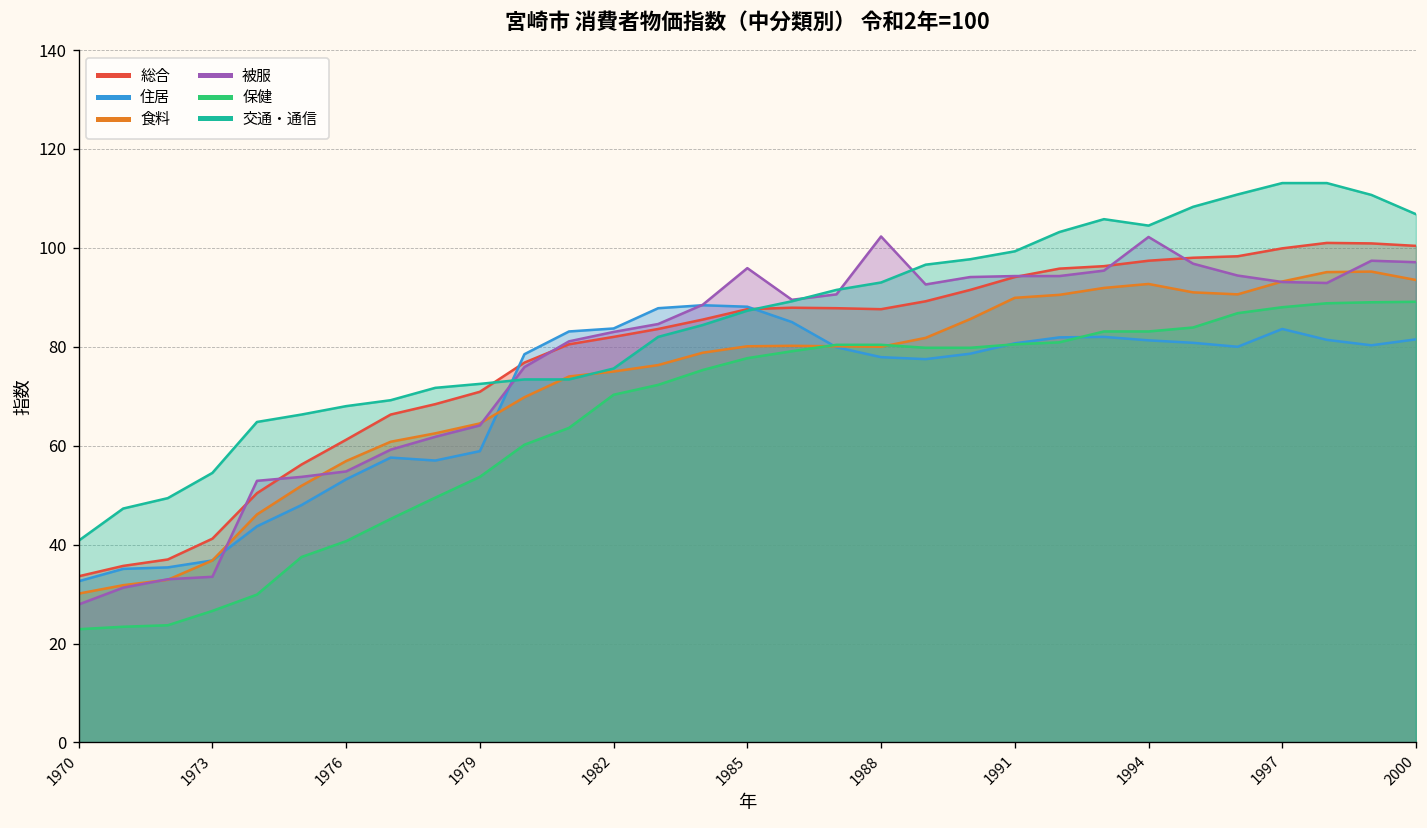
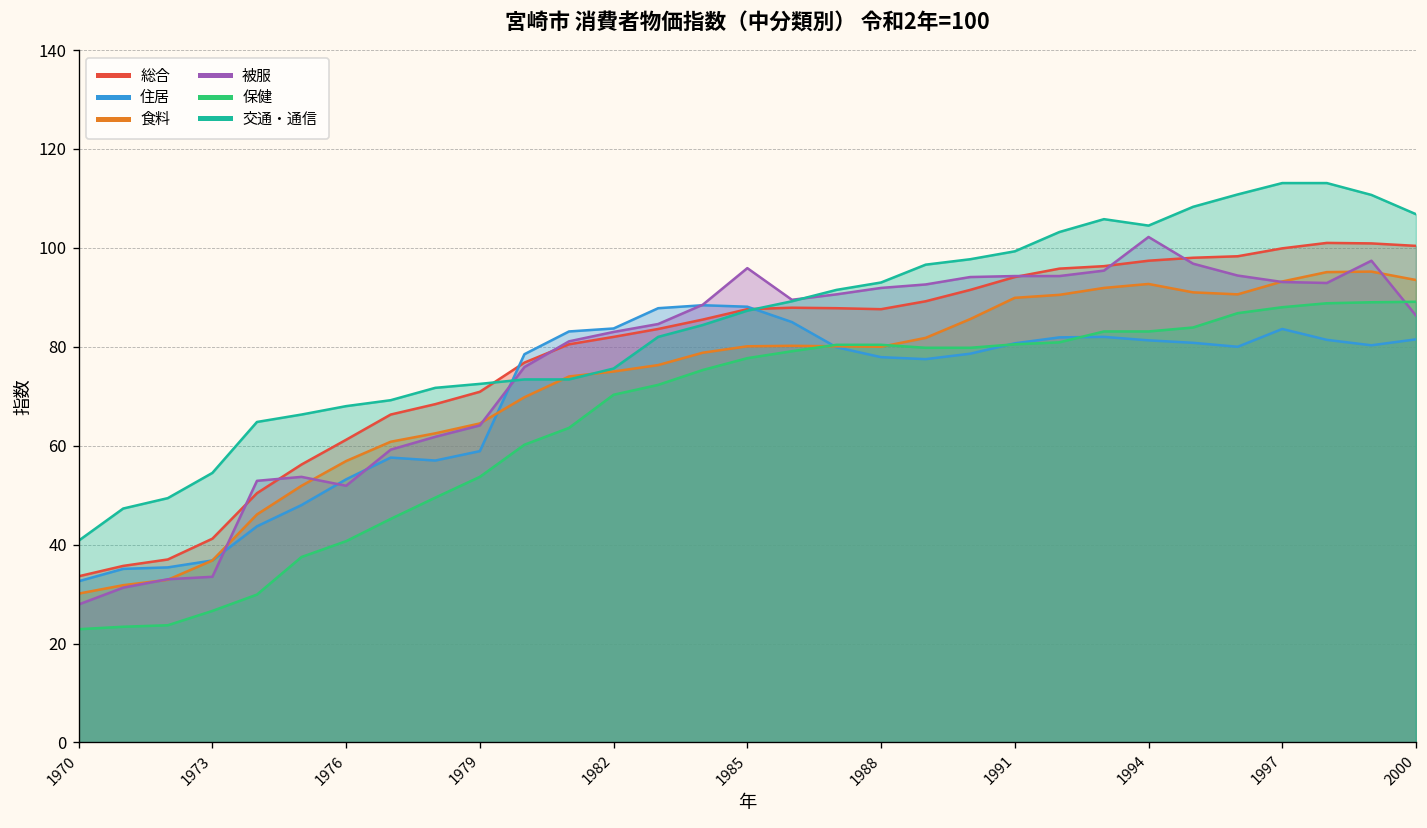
被服, 1976: 55 -> 52
被服, 1988: 102 -> 92
被服, 2000: 97 -> 86
